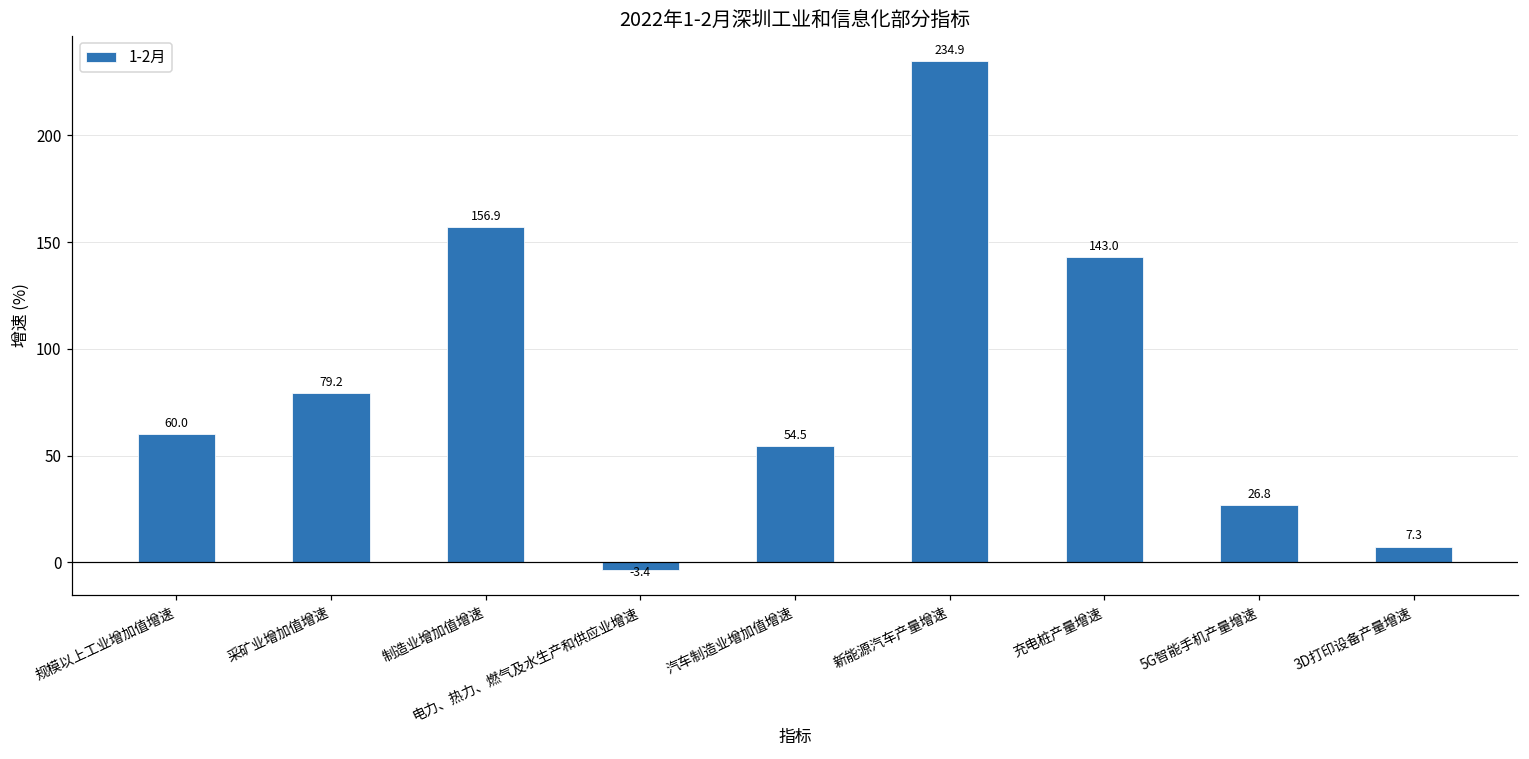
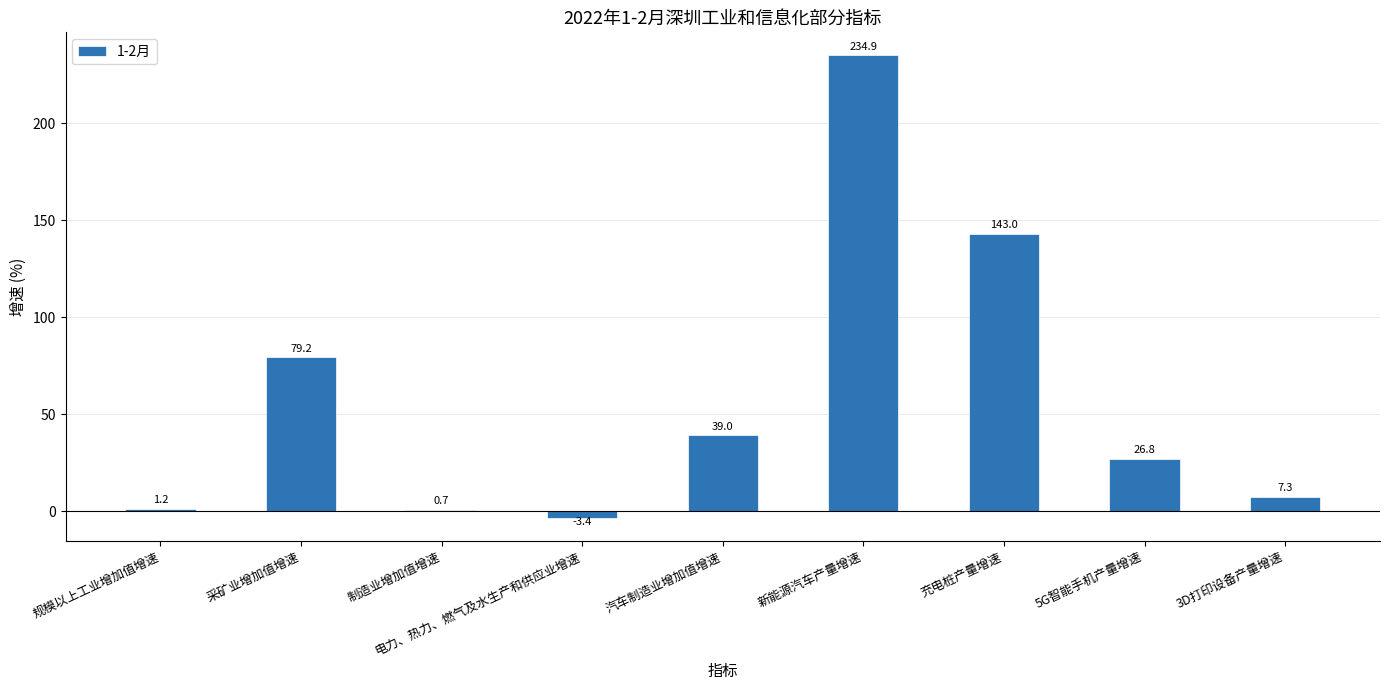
规模以上工业增加值增速: 60.0 -> 1.2
制造业增加值增速: 156.9 -> 0.7
汽车制造业增加值增速: 54.5 -> 39.0
